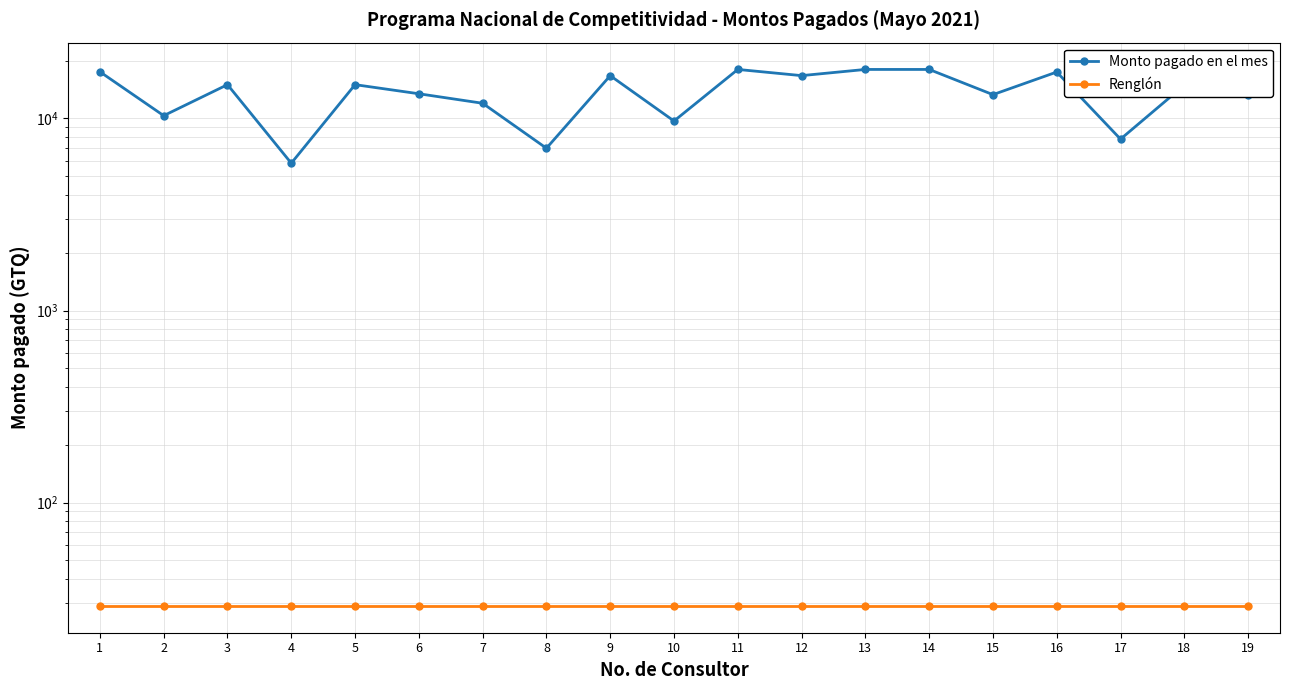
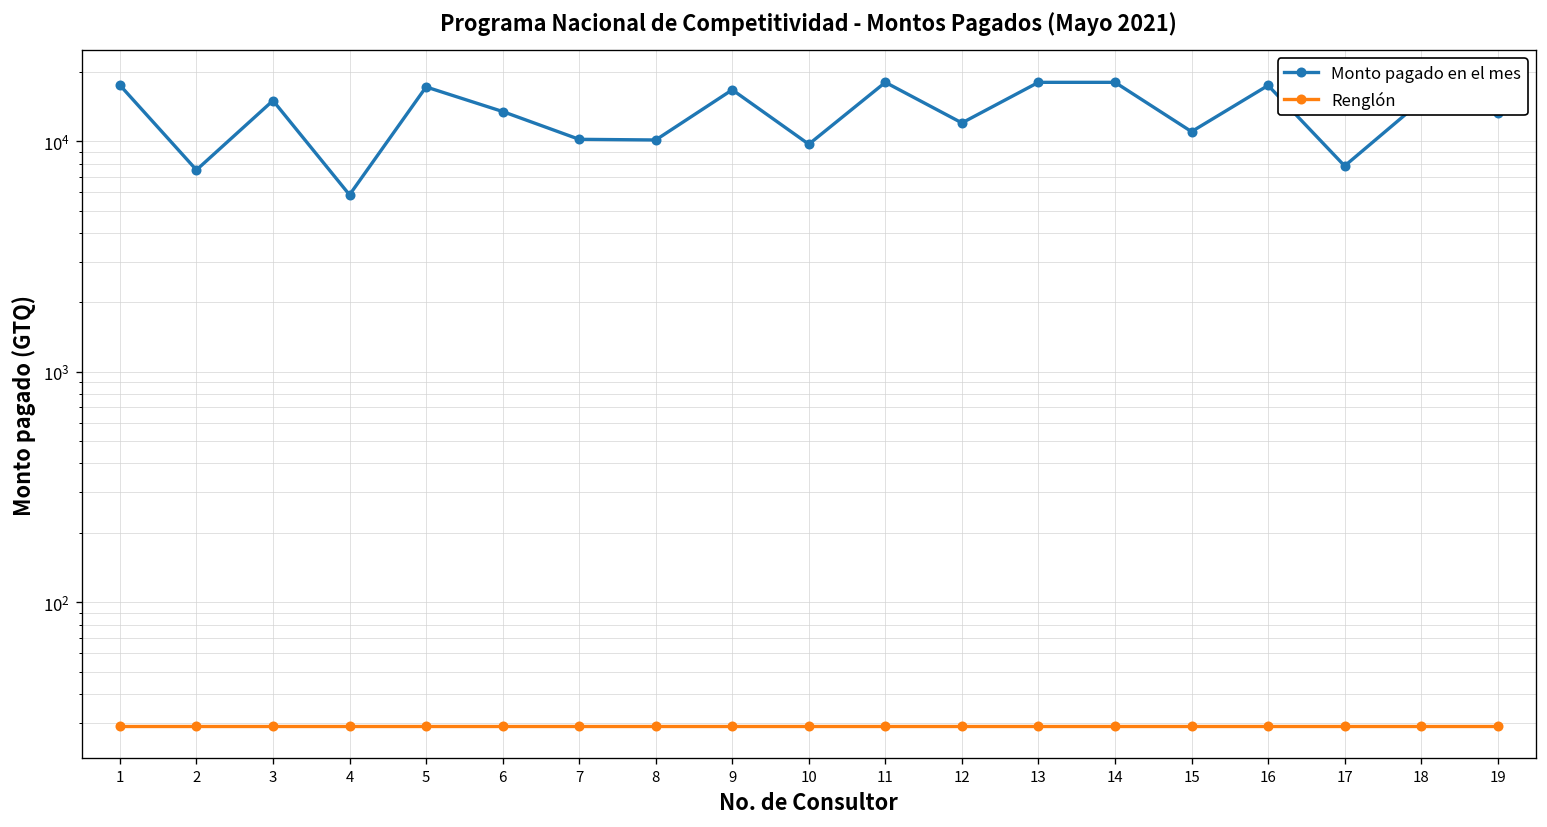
Monto pagado en el mes, 2: 10000 -> 7500
Monto pagado en el mes, 5: 15000 -> 17000
Monto pagado en el mes, 7: 12000 -> 10000
Monto pagado en el mes, 8: 7000 -> 10000
Monto pagado en el mes, 12: 17000 -> 12000
Monto pagado en el mes, 15: 13000 -> 11000
